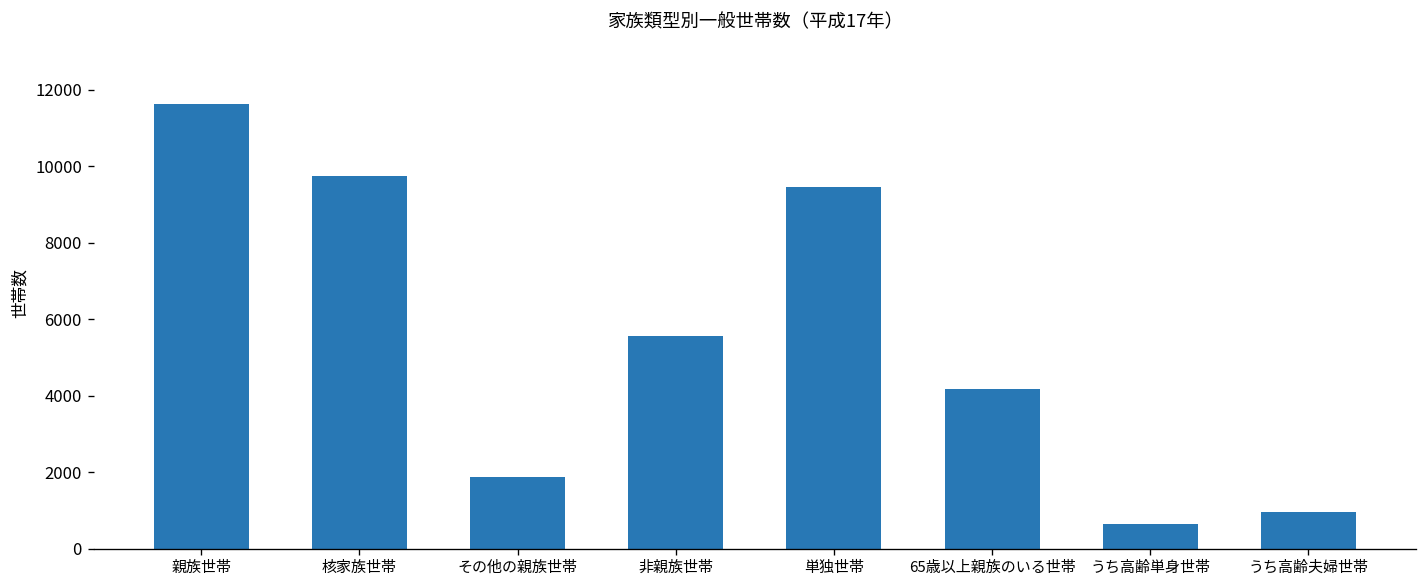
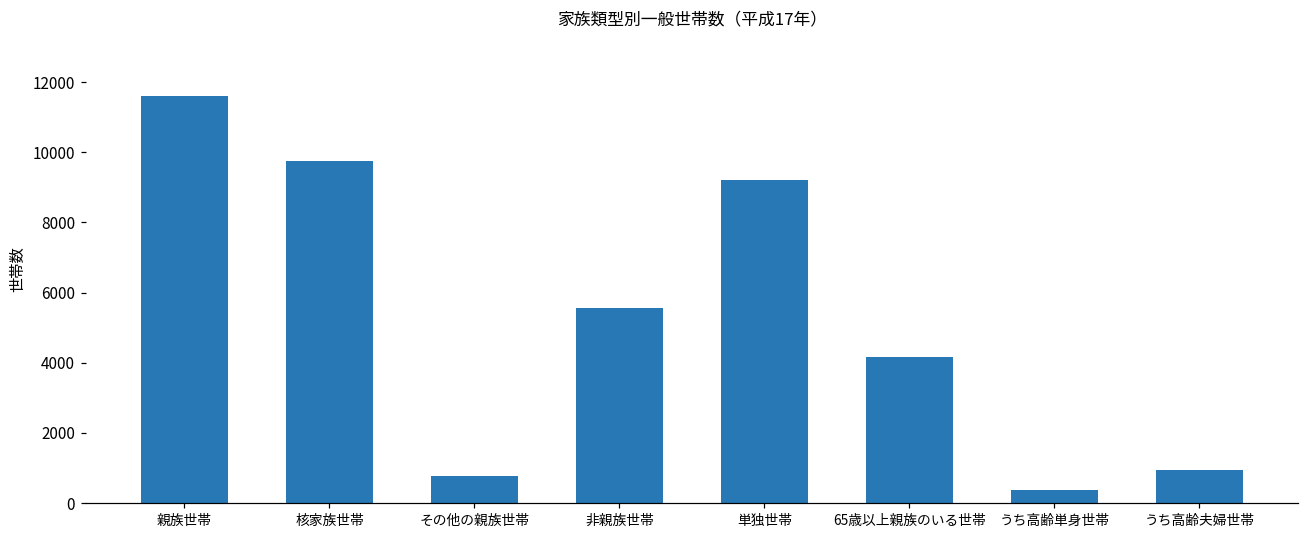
その他の親族世帯: 1900 -> 800
単独世帯: 9500 -> 9200
うち高齢単身世帯: 600 -> 400
